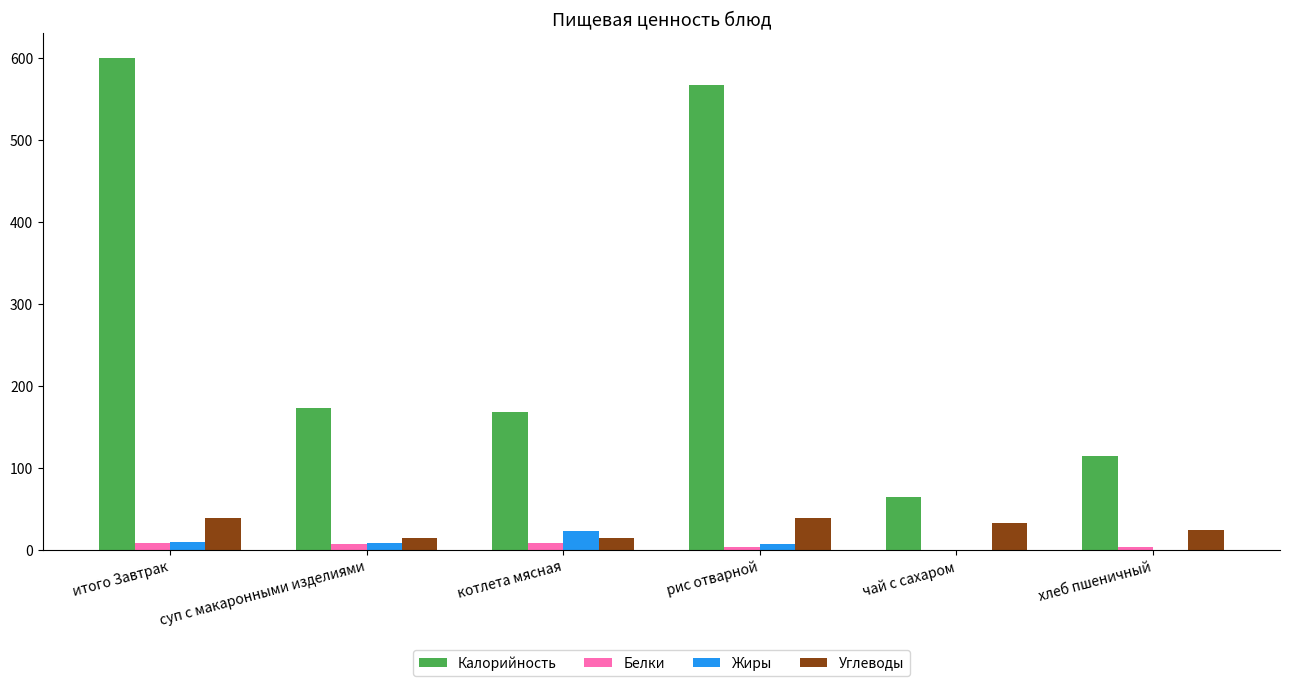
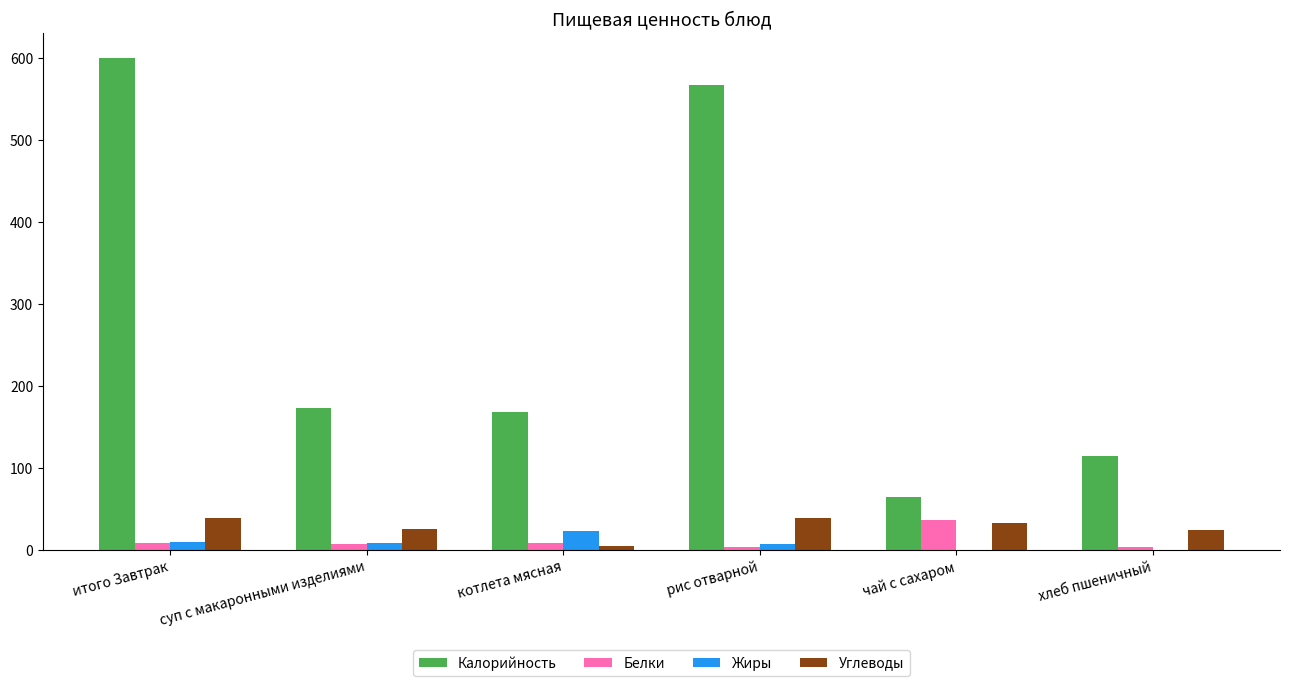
Углеводы, суп с макаронными изделиями: 20 -> 30
Углеводы, котлета мясная: 20 -> 10
Белки, чай с сахаром: 0 -> 40
